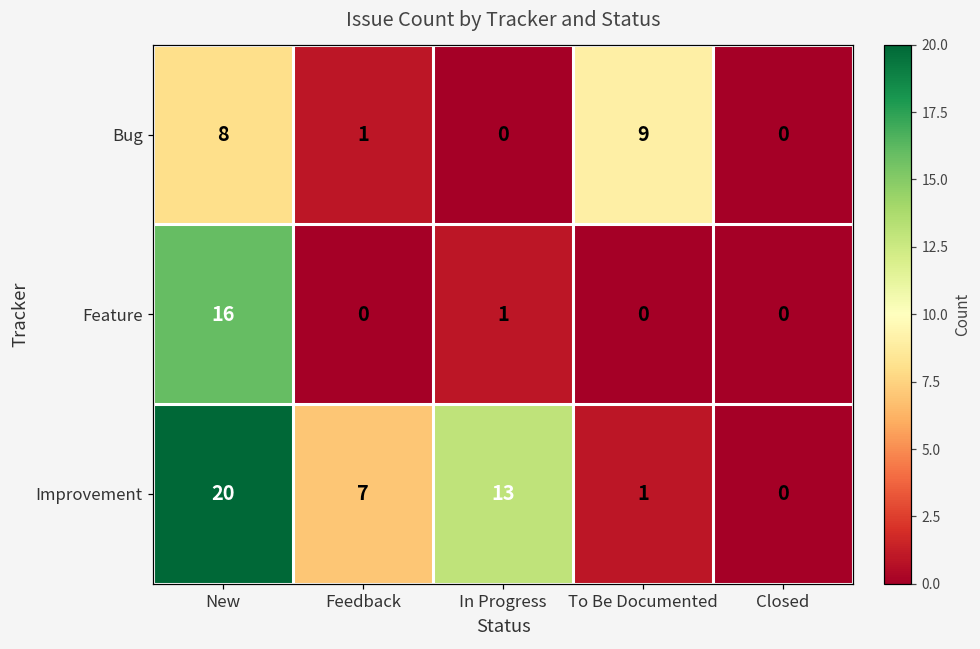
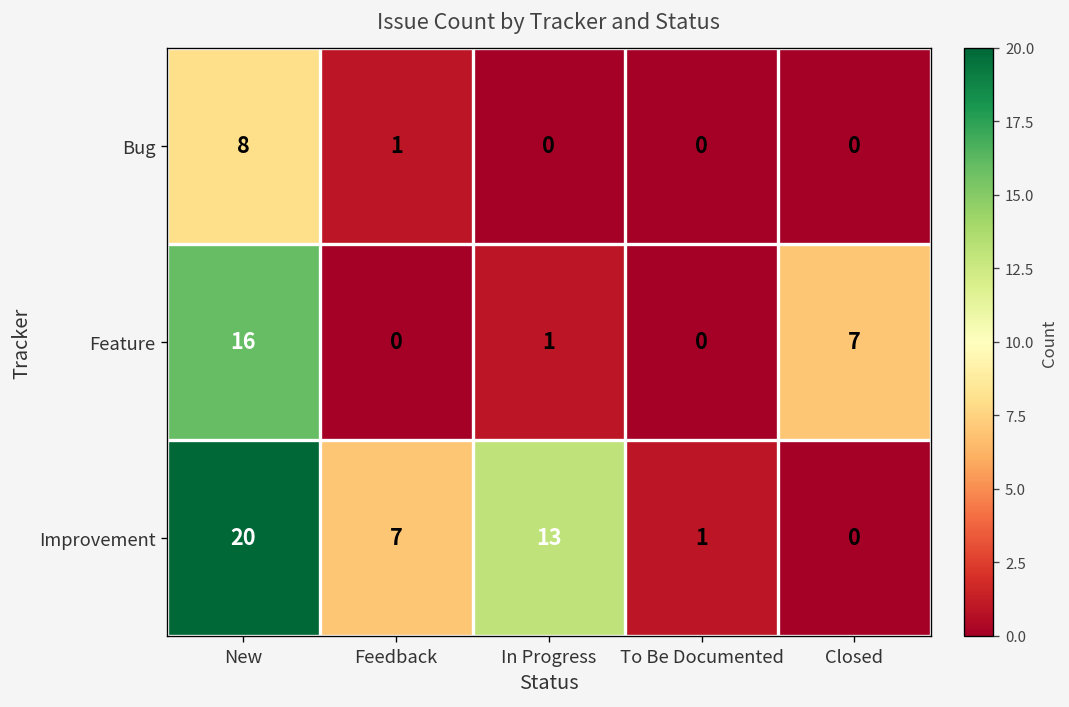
Bug, To Be Documented: 9 -> 0
Feature, Closed: 0 -> 7
